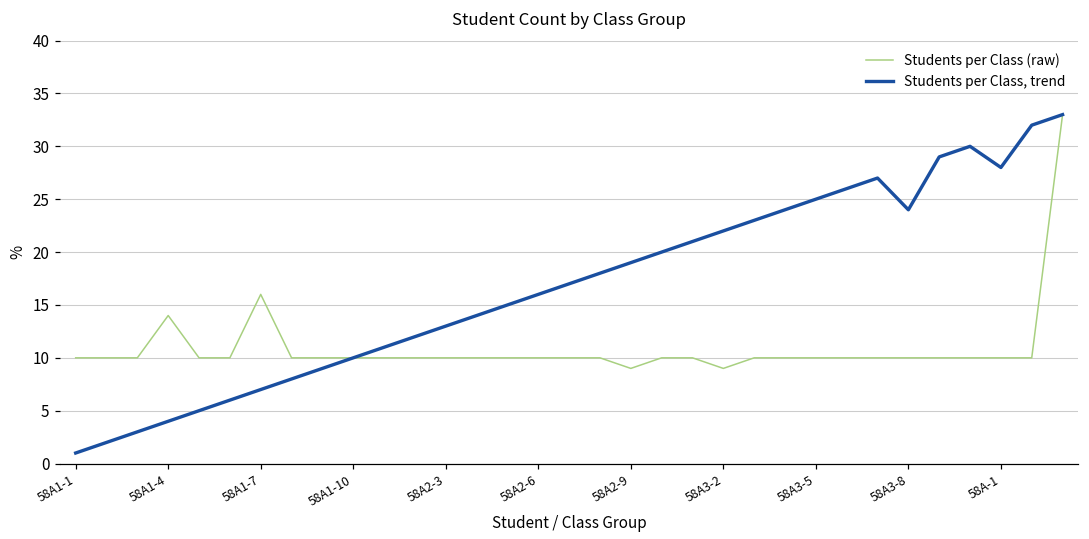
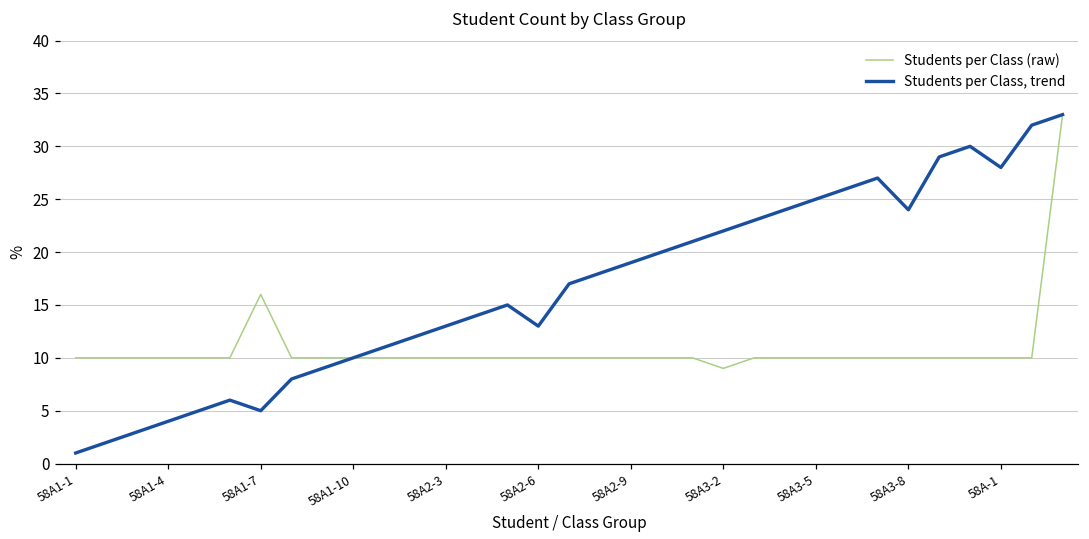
Students per Class (raw), 58A1-4: 14 -> 10
Students per Class, trend, 58A1-7: 7 -> 5
Students per Class, trend, 58A2-6: 16 -> 13
Students per Class (raw), 58A2-9: 9 -> 10
